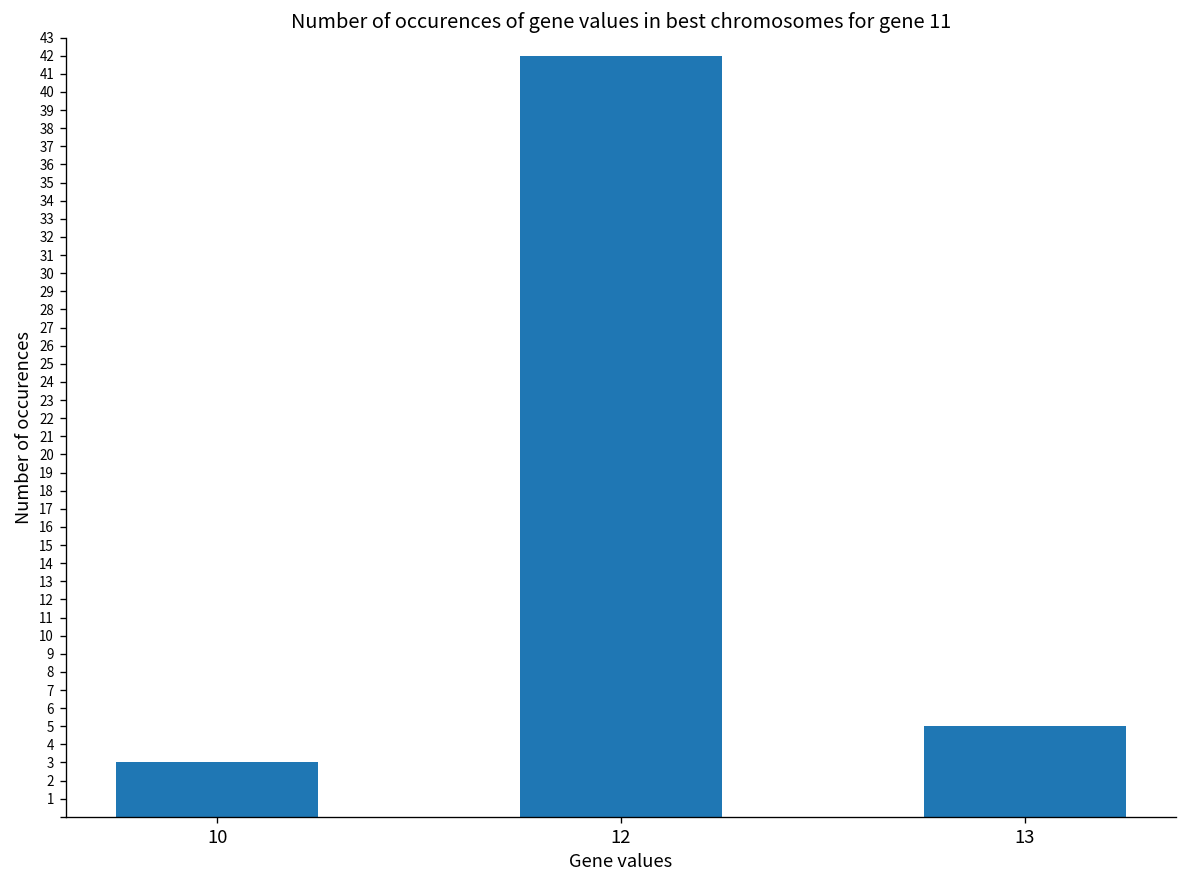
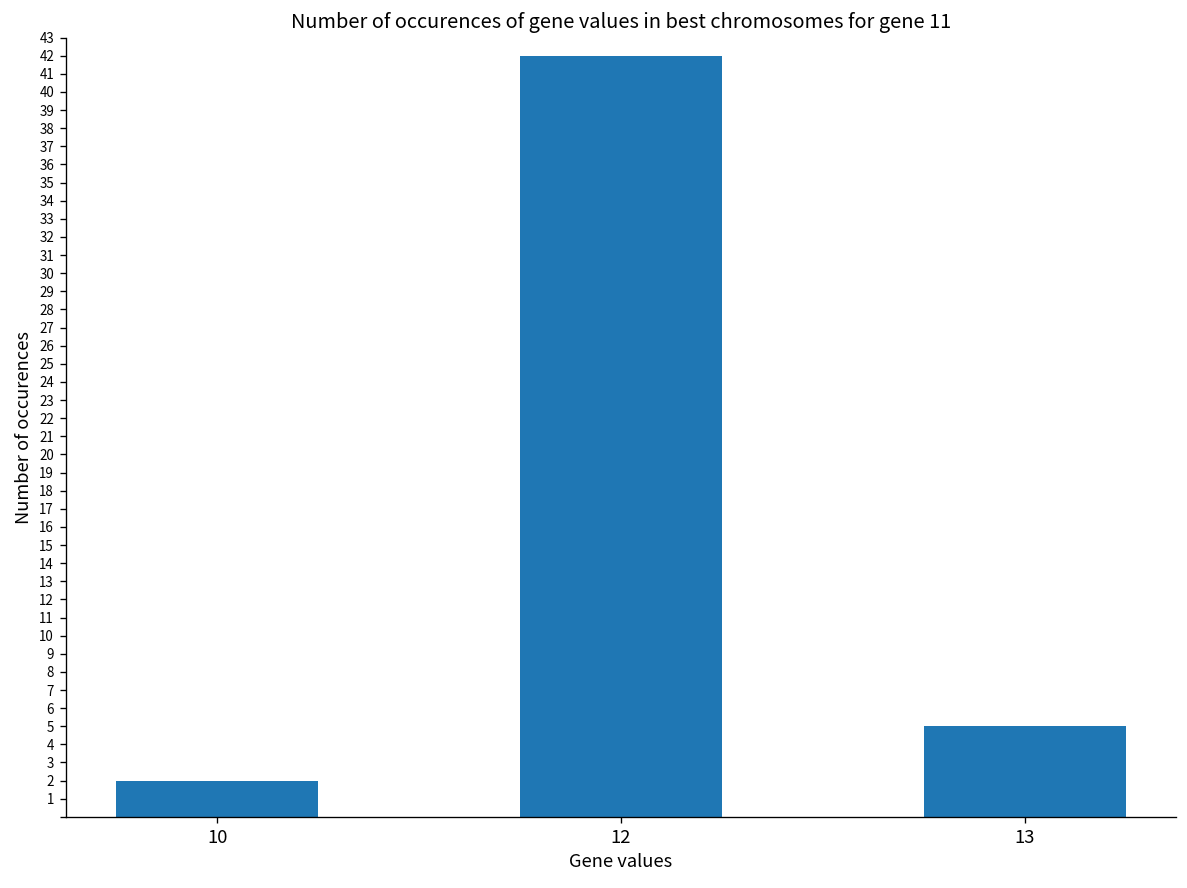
10: 3 -> 2
